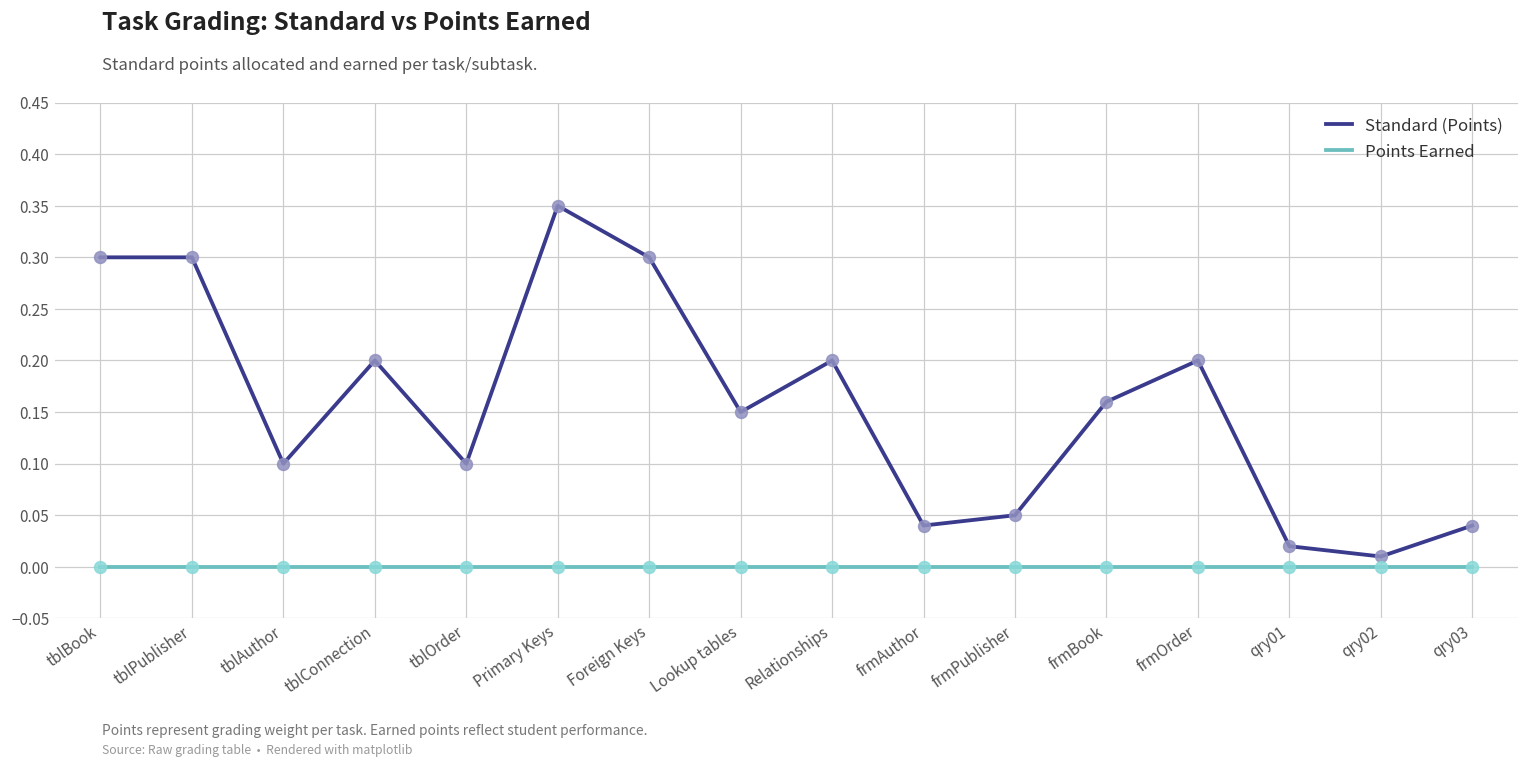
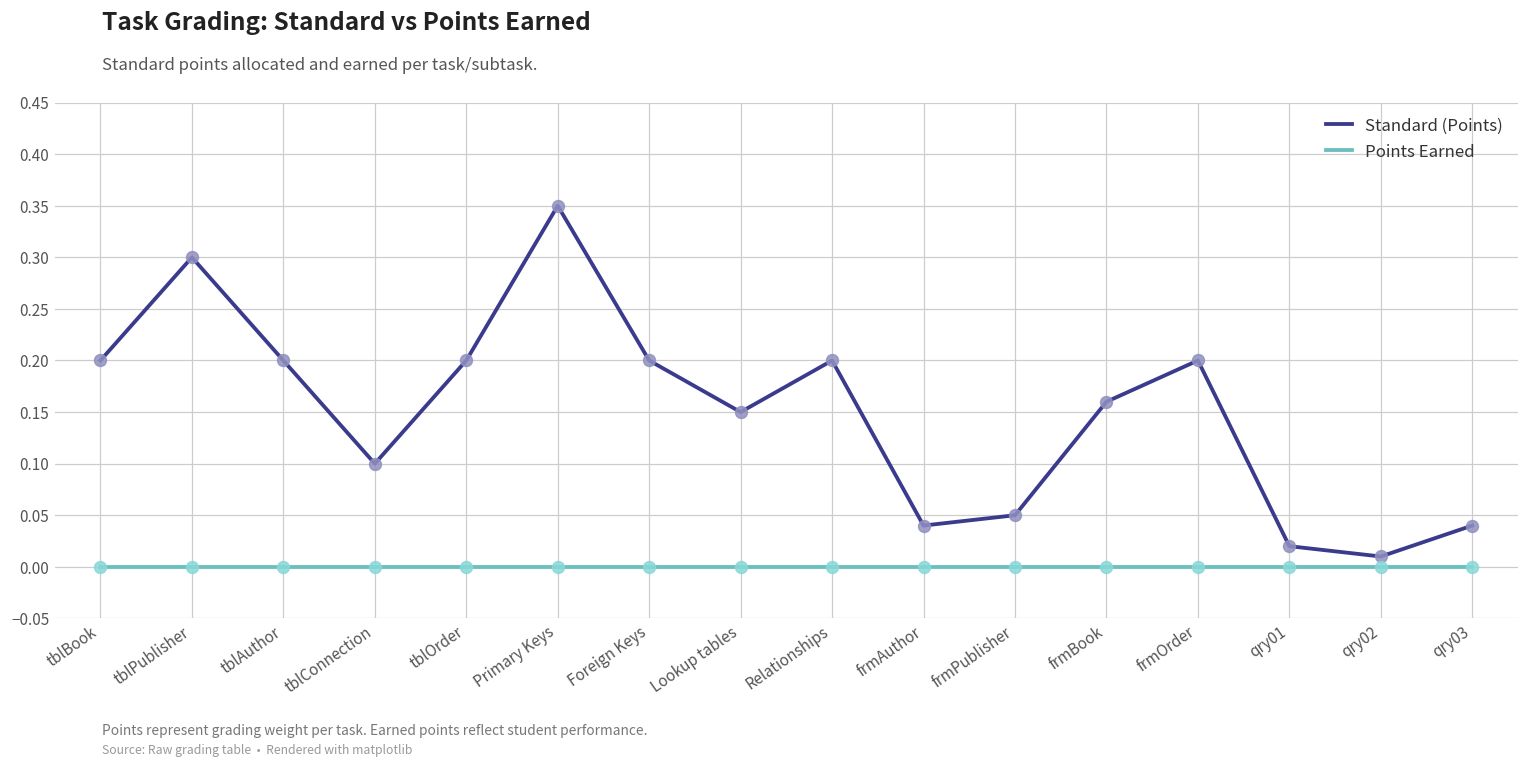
Standard (Points), tblBook: 0.3 -> 0.2
Standard (Points), tblAuthor: 0.1 -> 0.2
Standard (Points), tblConnection: 0.2 -> 0.1
Standard (Points), tblOrder: 0.1 -> 0.2
Standard (Points), Foreign Keys: 0.3 -> 0.2
